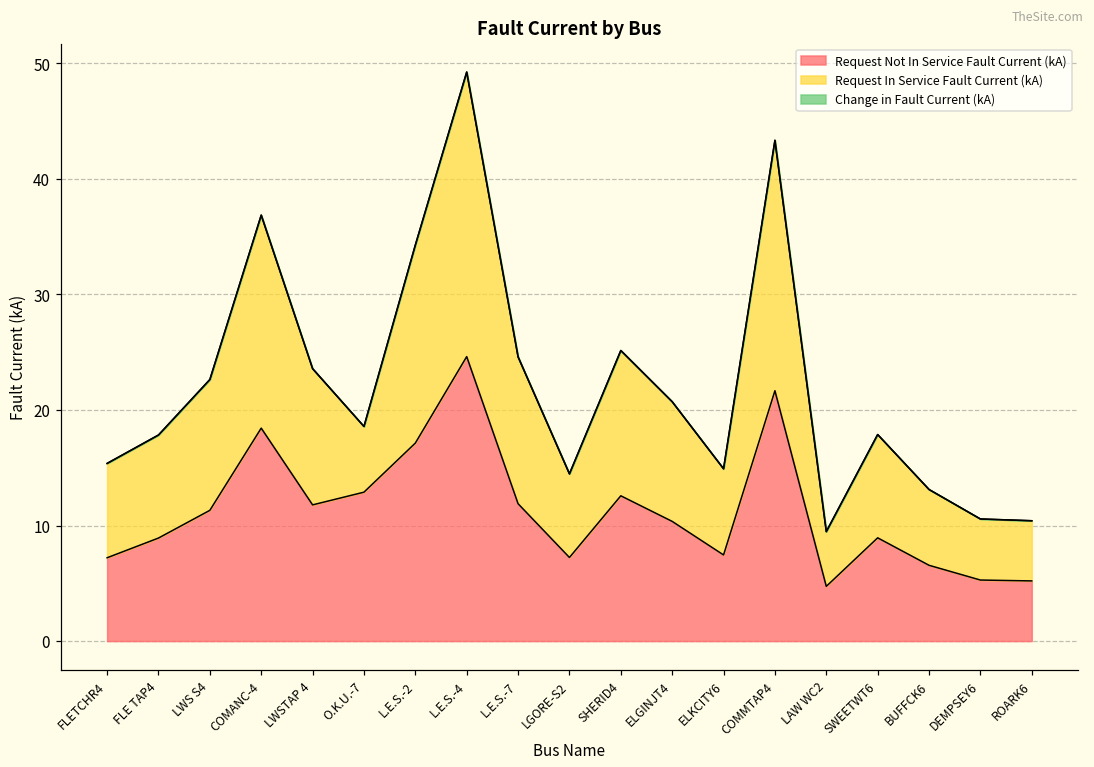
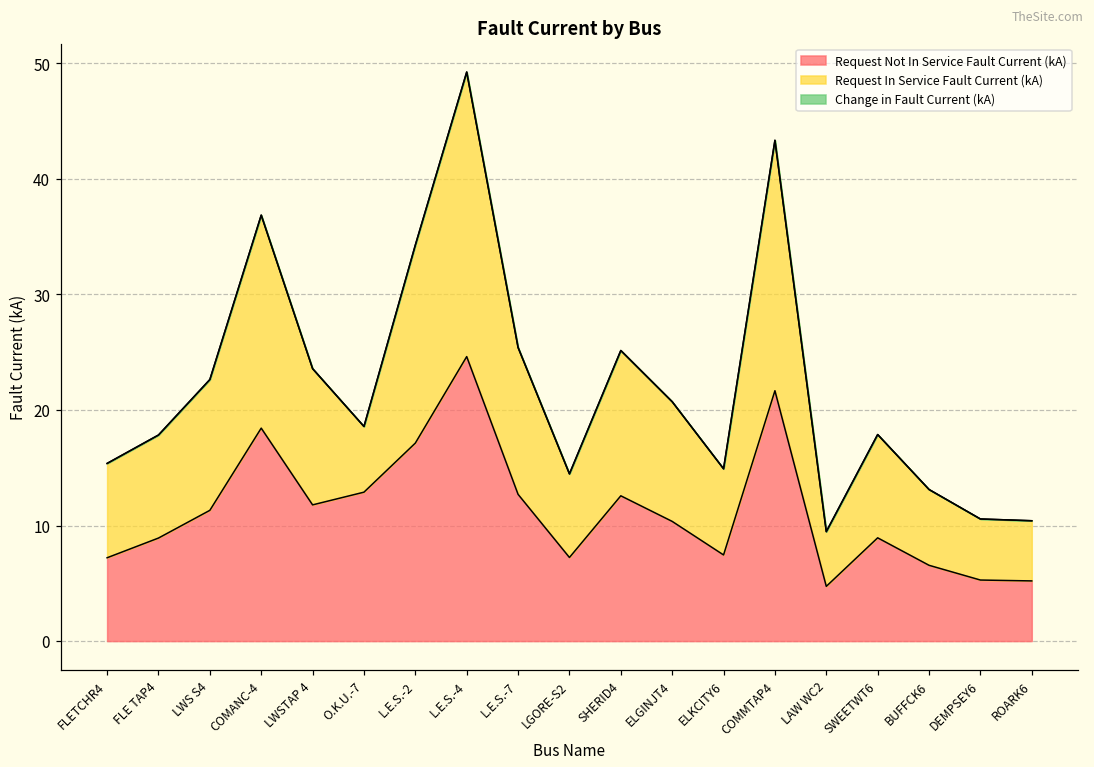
Request Not In Service Fault Current (kA), L.E.S.-7: 11.9 -> 12.7
